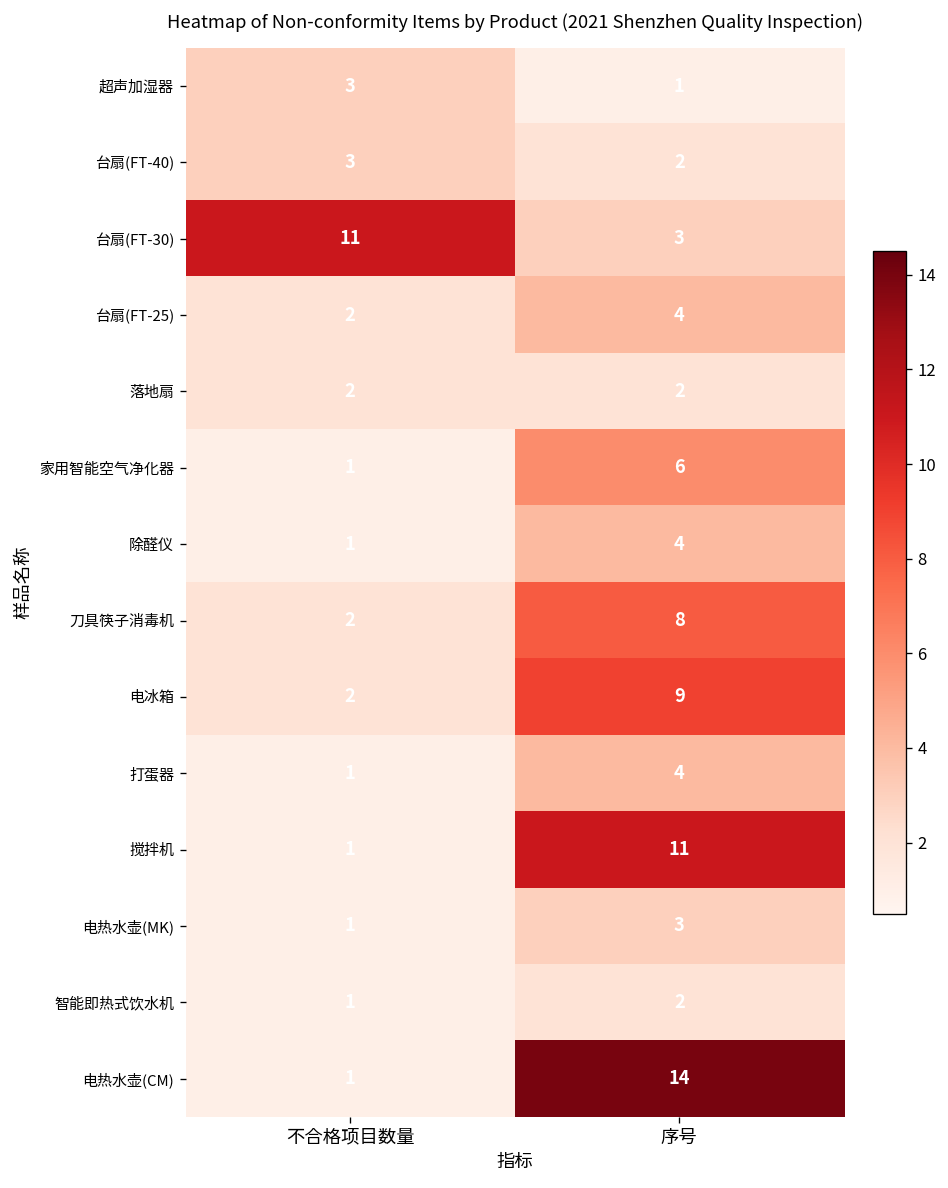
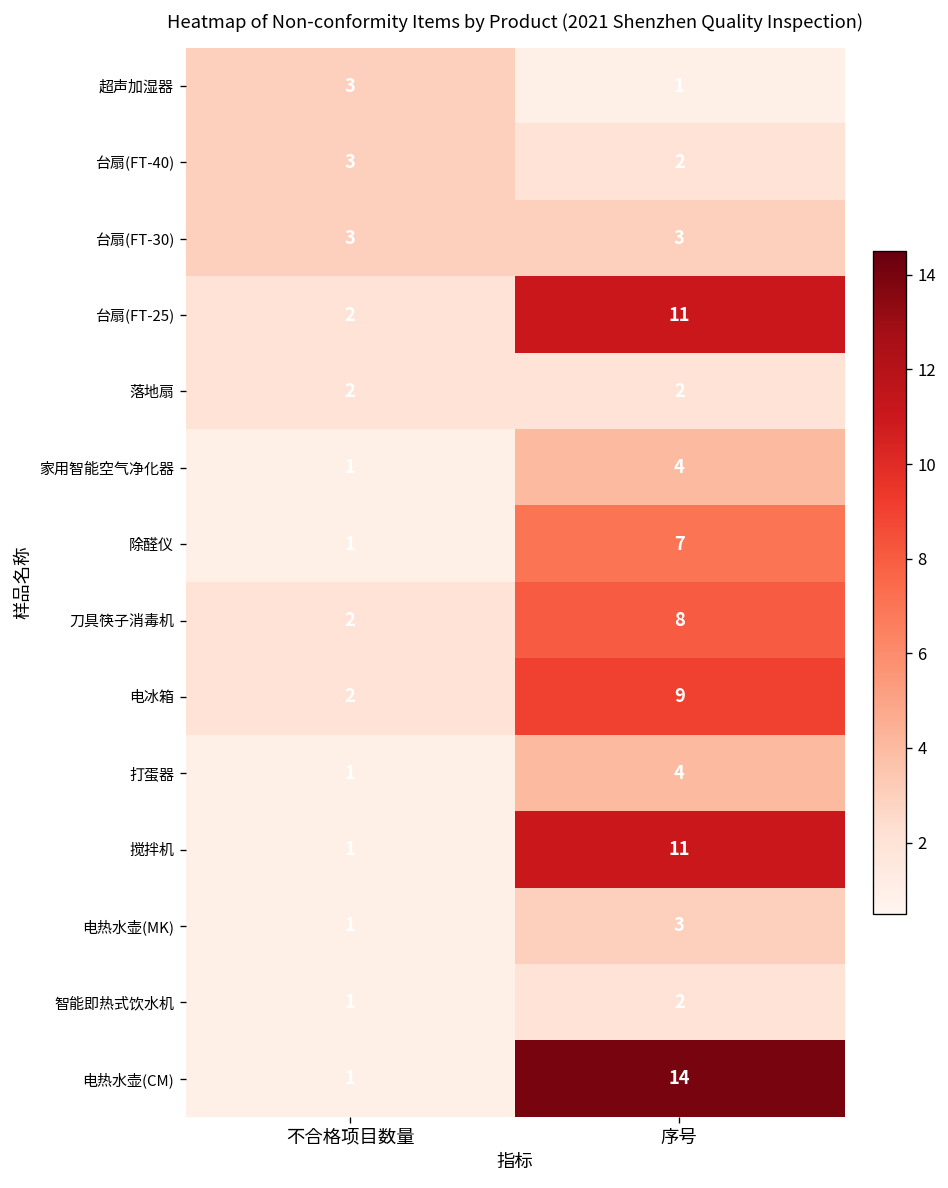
台扇(FT-30), 不合格项目数量: 11 -> 3
台扇(FT-25), 序号: 4 -> 11
家用智能空气净化器, 序号: 6 -> 4
除醛仪, 序号: 4 -> 7
